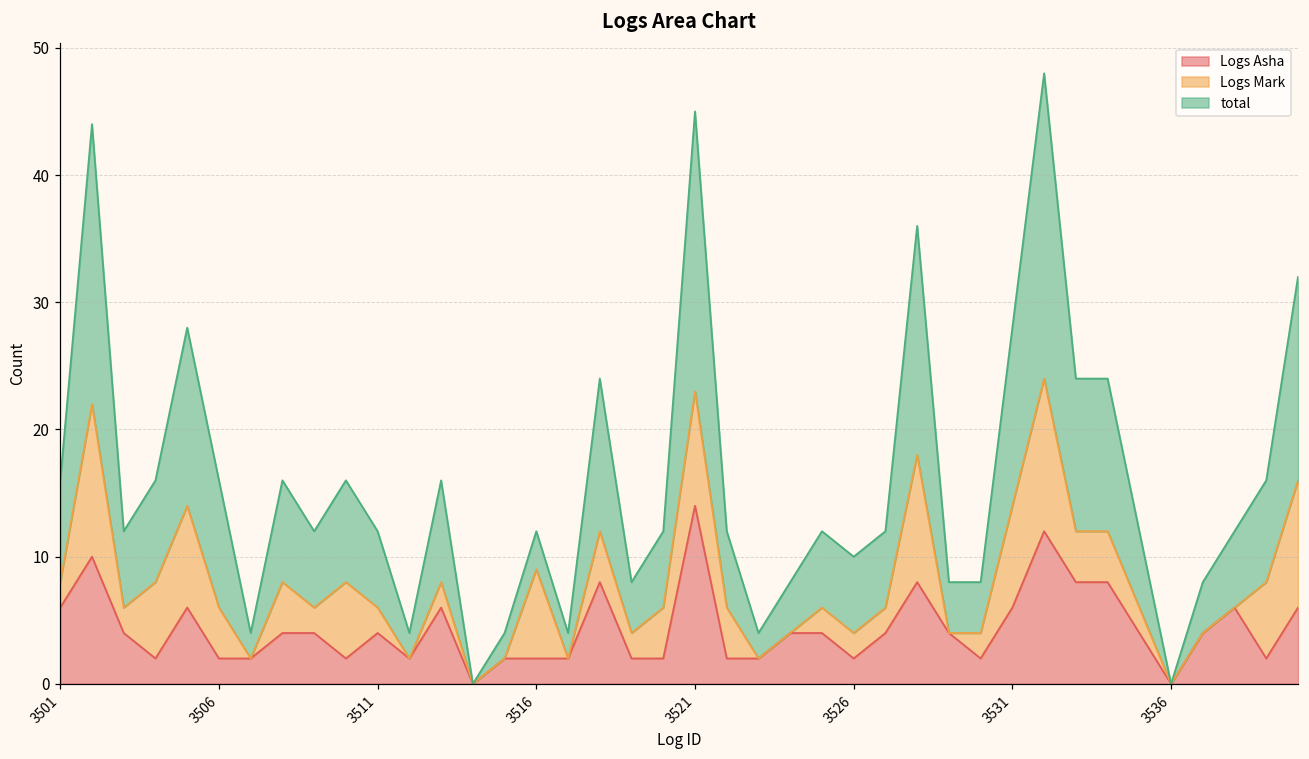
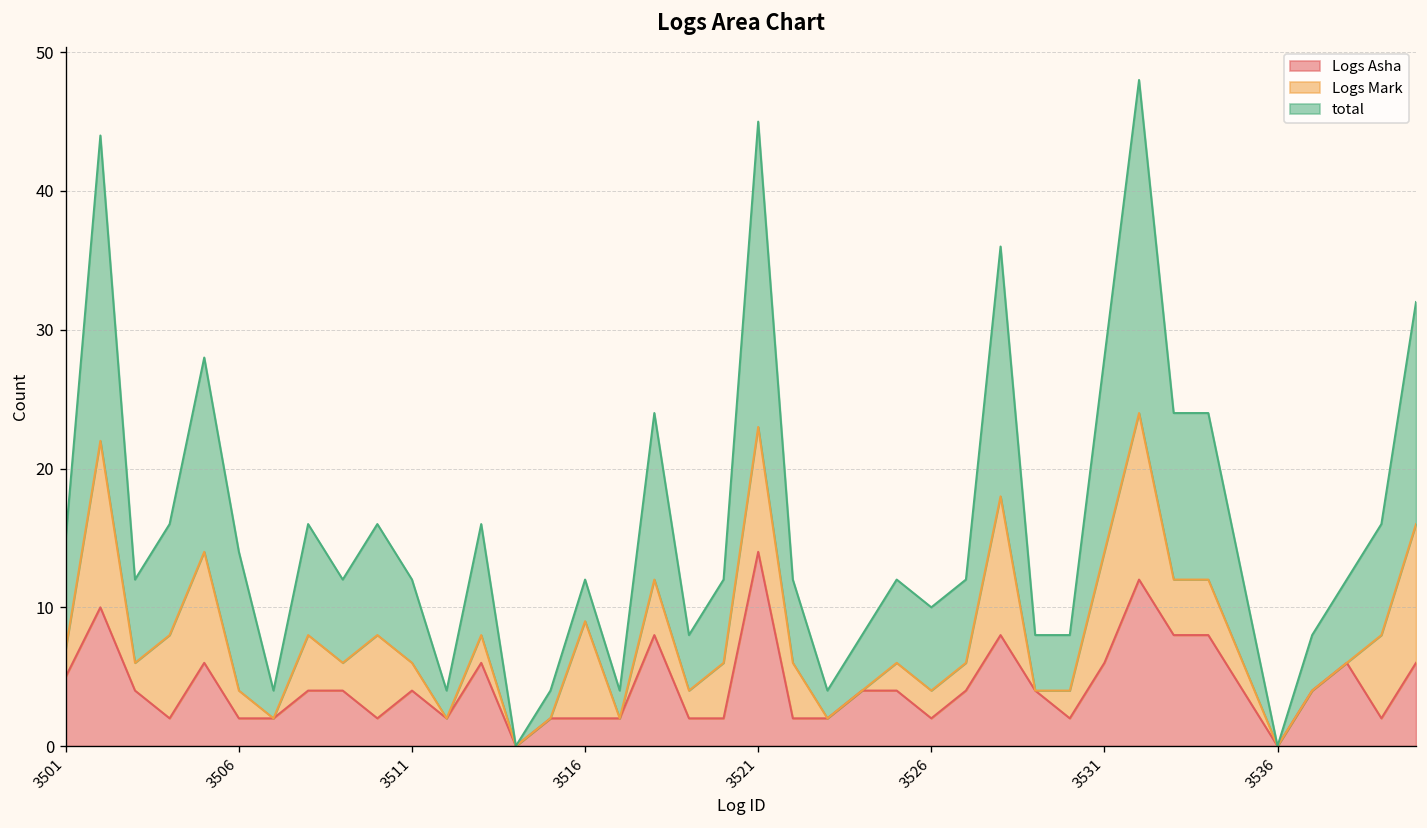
Logs Asha, 3501: 6 -> 5
Logs Mark, 3506: 4 -> 2
